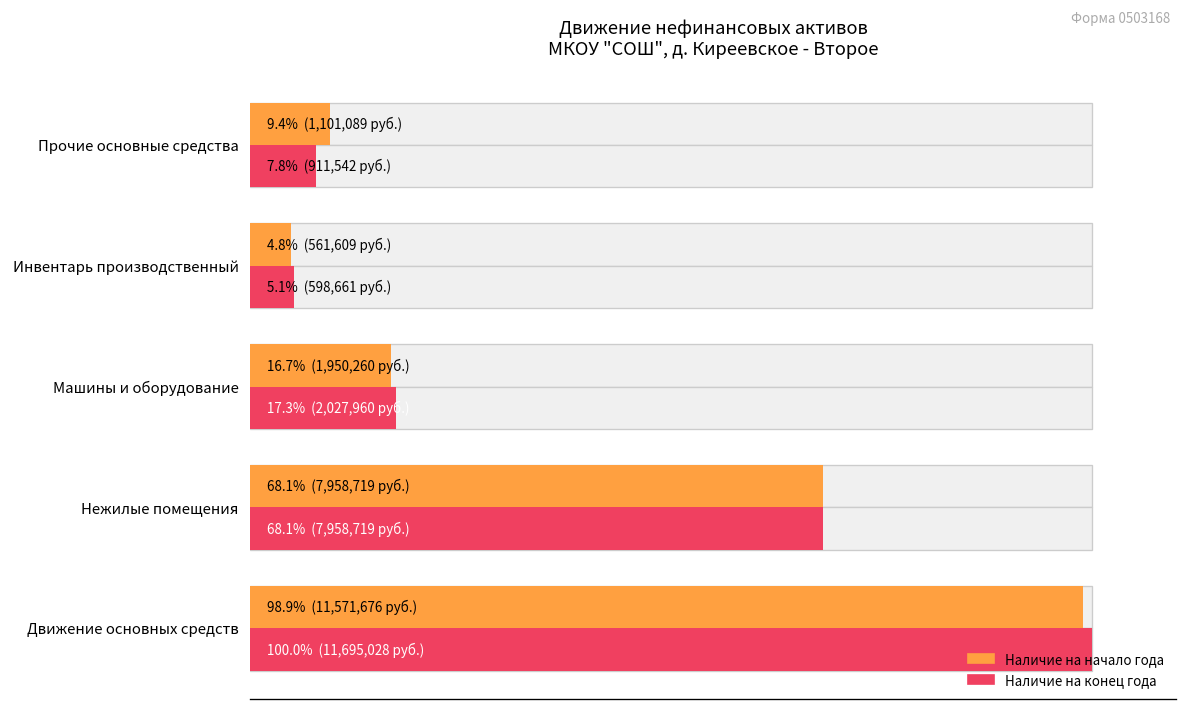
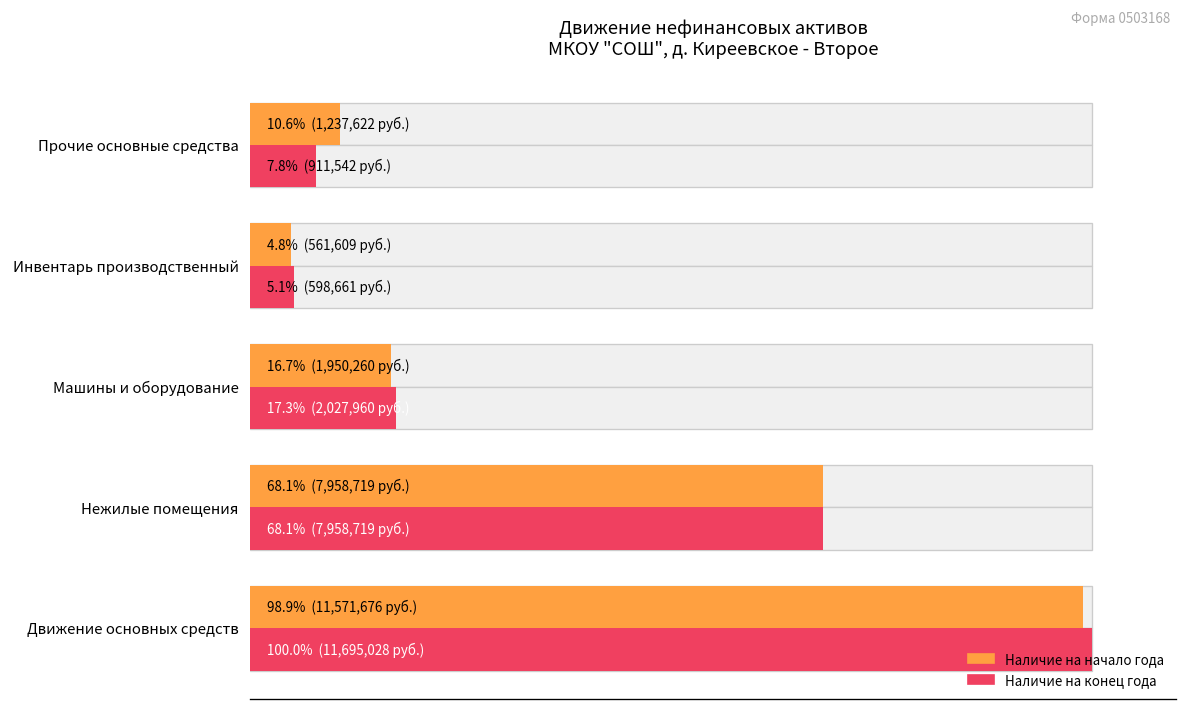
Наличие на начало года, Прочие основные средства: 9.4% (1,101,089 руб.) -> 10.6% (1,237,622 руб.)
